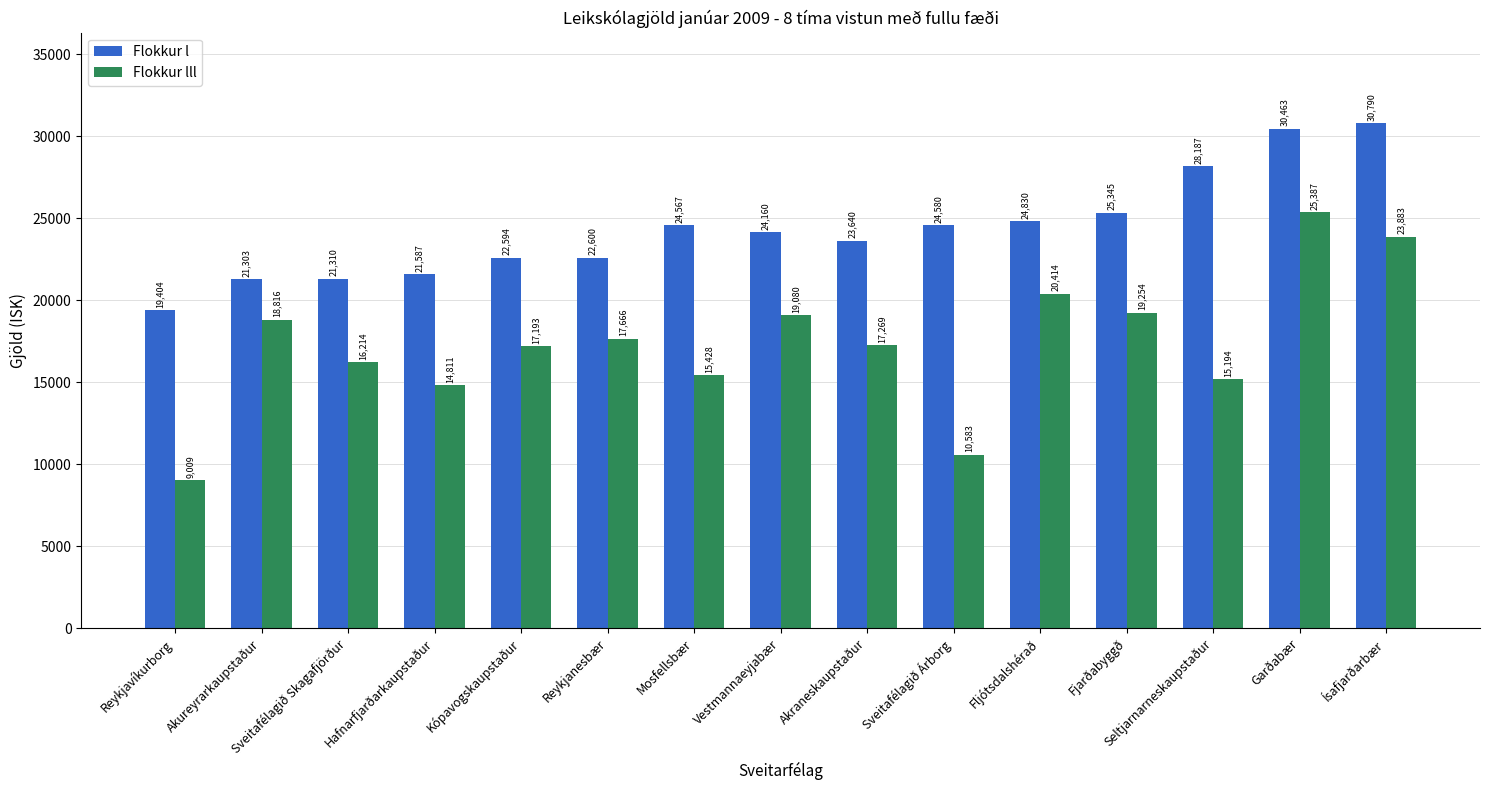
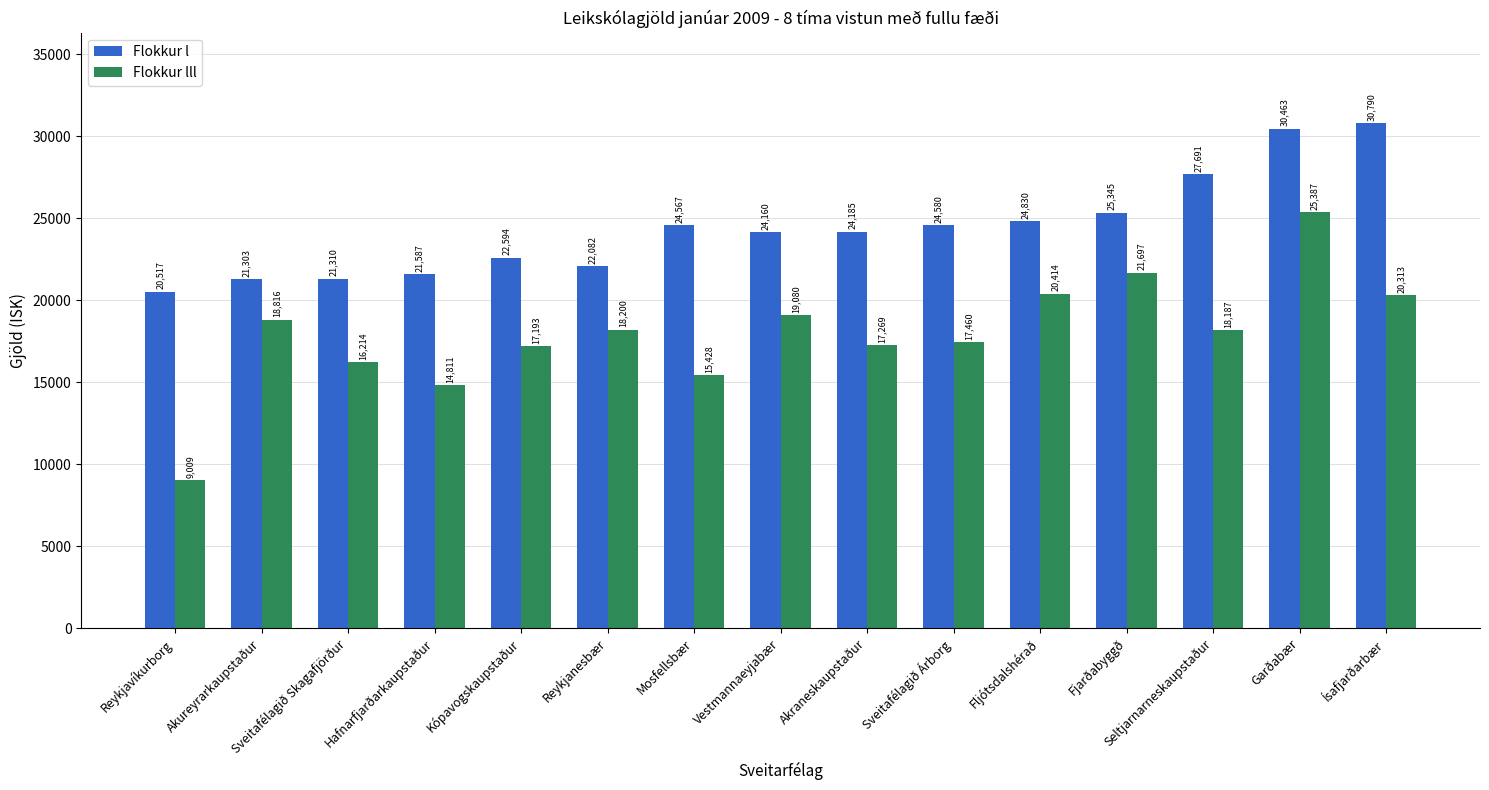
Flokkur l, Reykjavíkurborg: 19,404 -> 20,517
Flokkur l, Reykjanesbær: 22,600 -> 22,082
Flokkur lll, Reykjanesbær: 17,666 -> 18,200
Flokkur l, Akraneskaupstaður: 23,640 -> 24,185
Flokkur lll, Sveitafélagið Árborg: 10,583 -> 17,460
Flokkur lll, Fjarðabyggð: 19,254 -> 21,697
Flokkur l, Seltjarnarneskaupstaður: 28,187 -> 27,691
Flokkur lll, Seltjarnarneskaupstaður: 15,194 -> 18,187
Flokkur lll, Ísafjarðarbær: 23,883 -> 20,313
